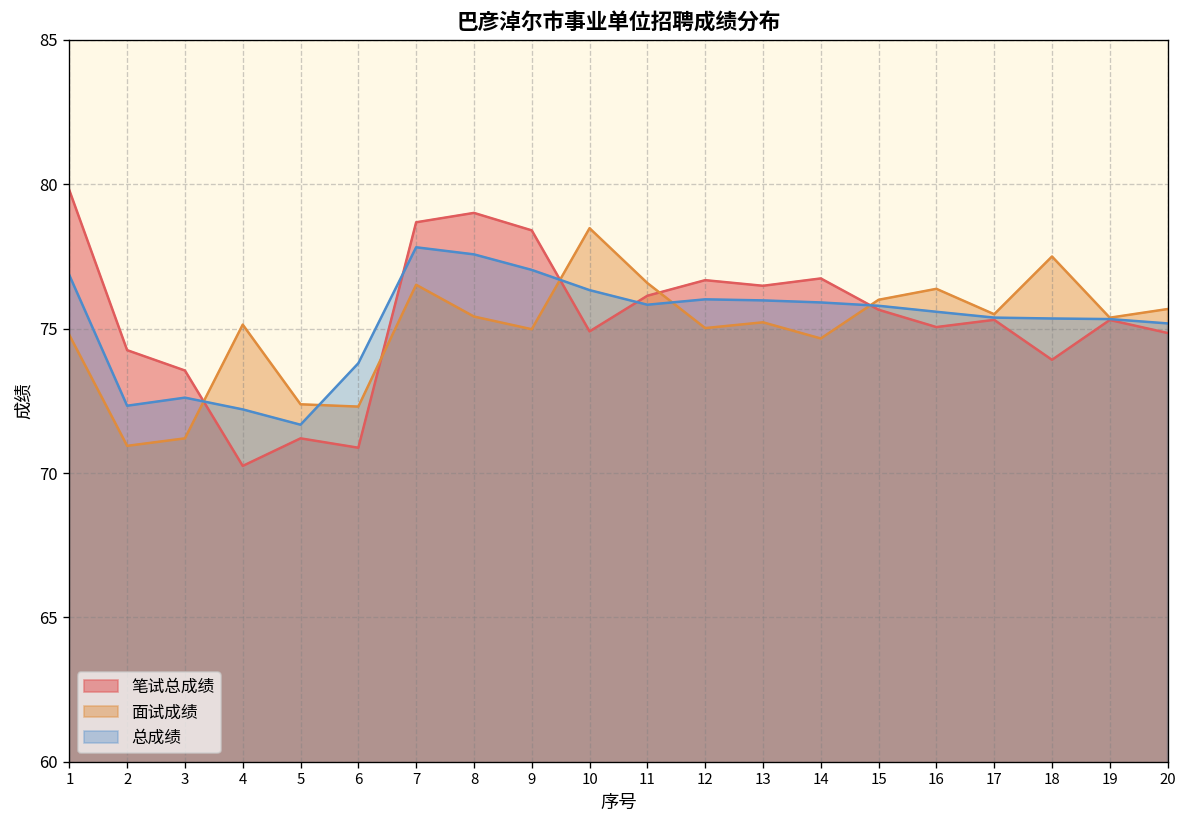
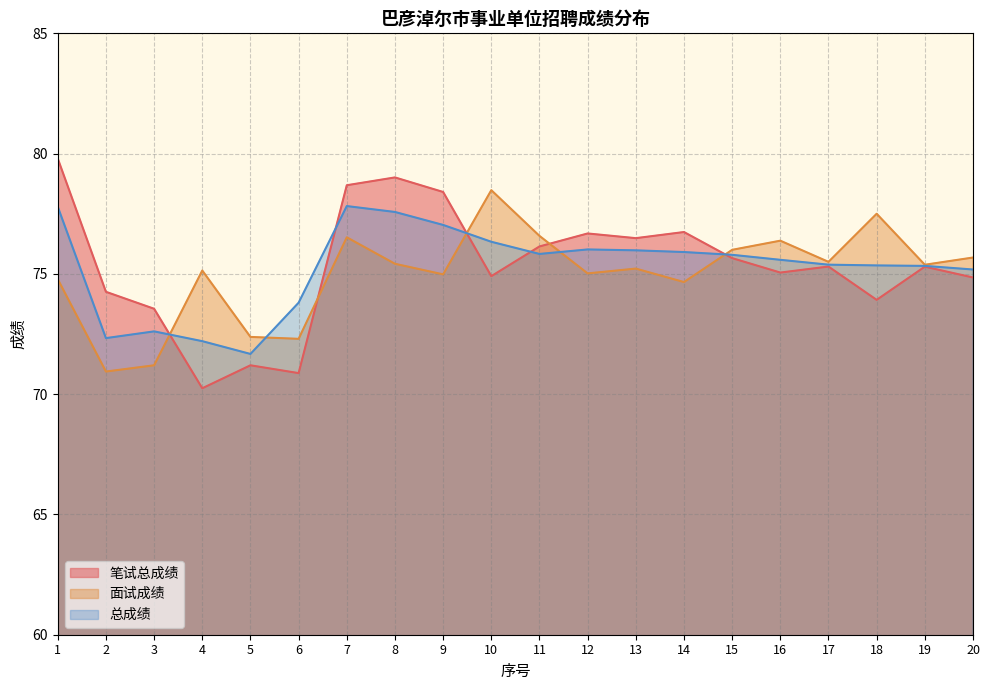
总成绩, 1: 76.9 -> 77.8
